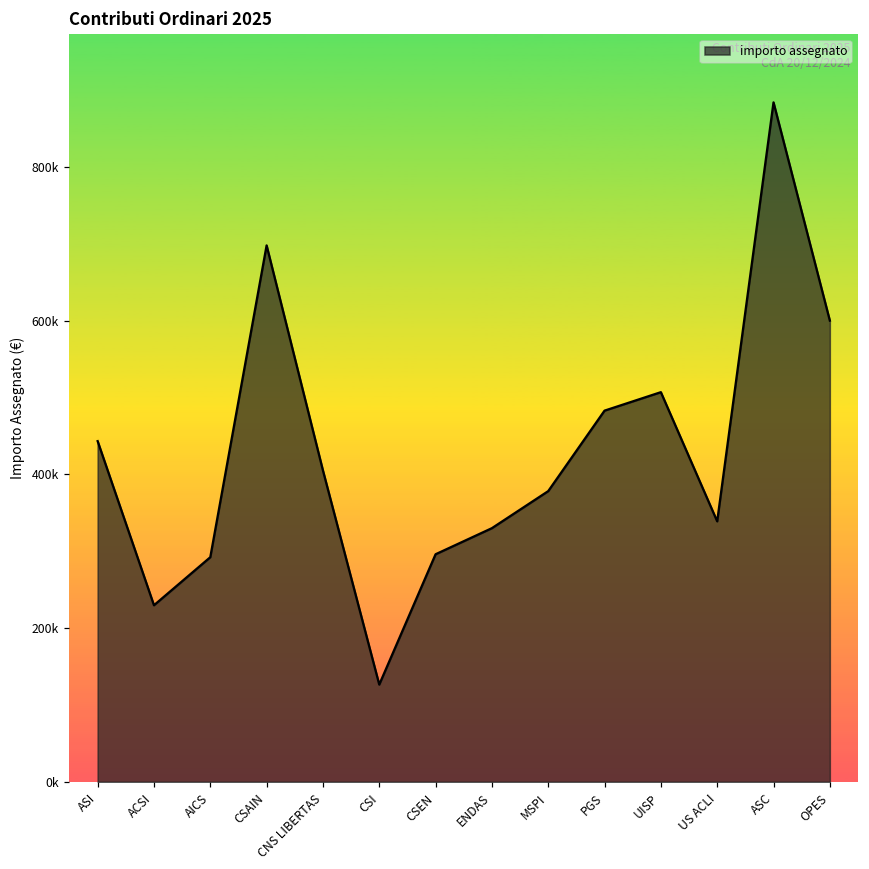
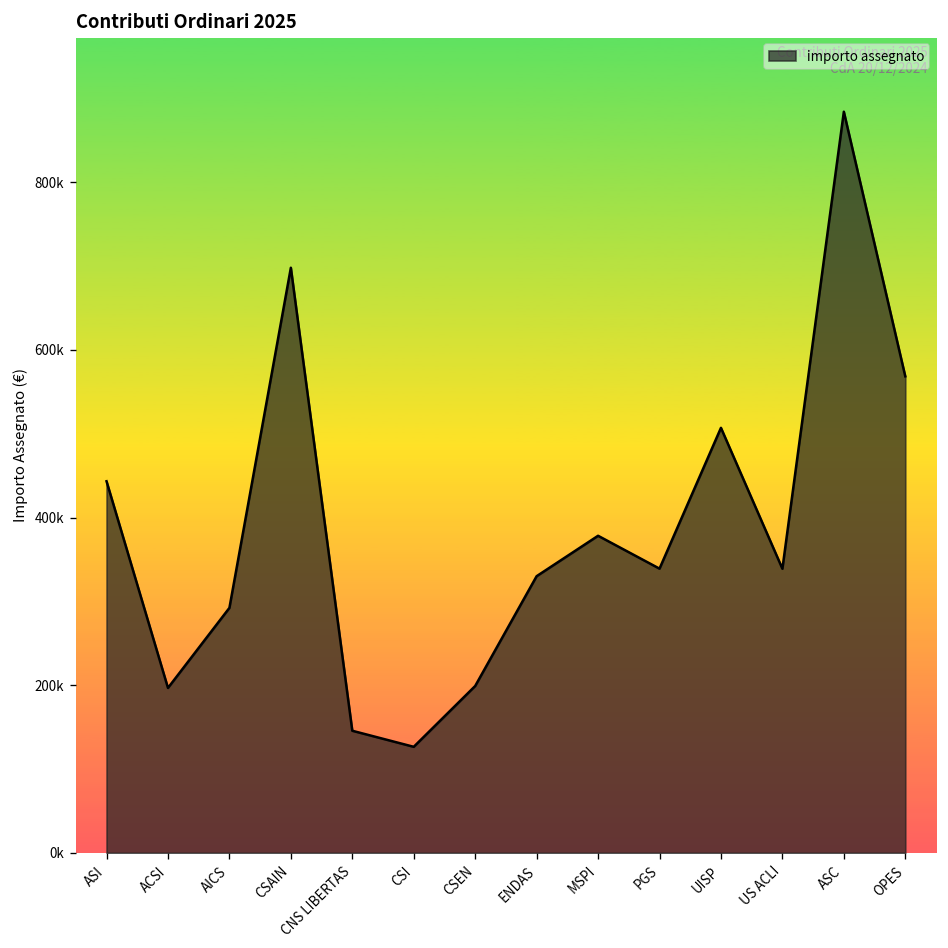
ACSI: 230000 -> 200000
CNS LIBERTAS: 410000 -> 150000
CSEN: 300000 -> 200000
PGS: 480000 -> 340000
OPES: 600000 -> 570000
